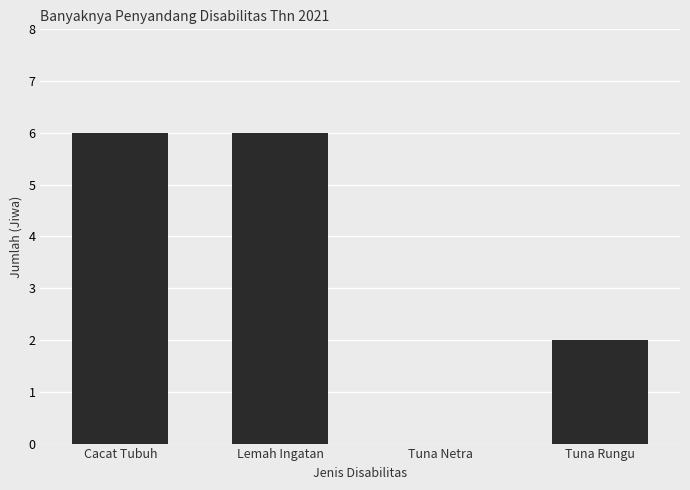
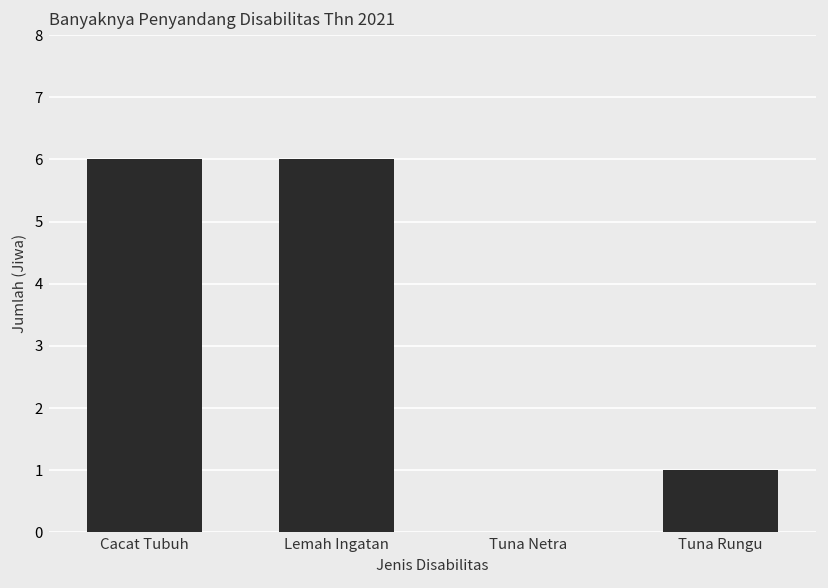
Tuna Rungu: 2 -> 1
